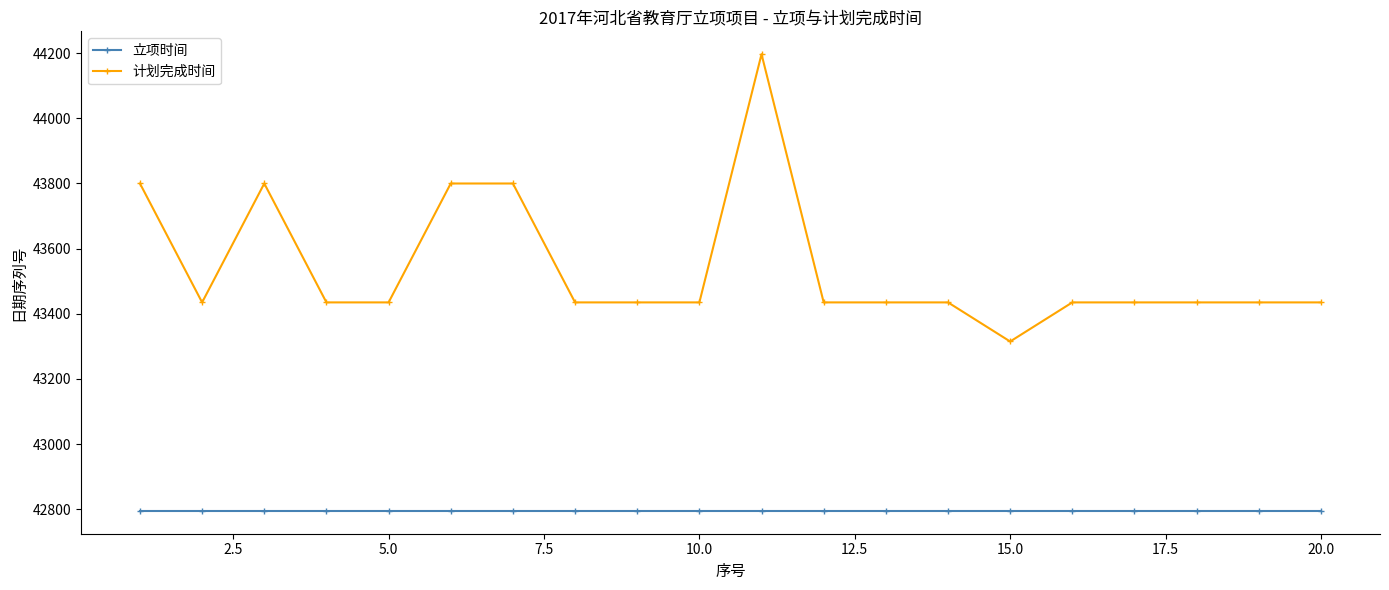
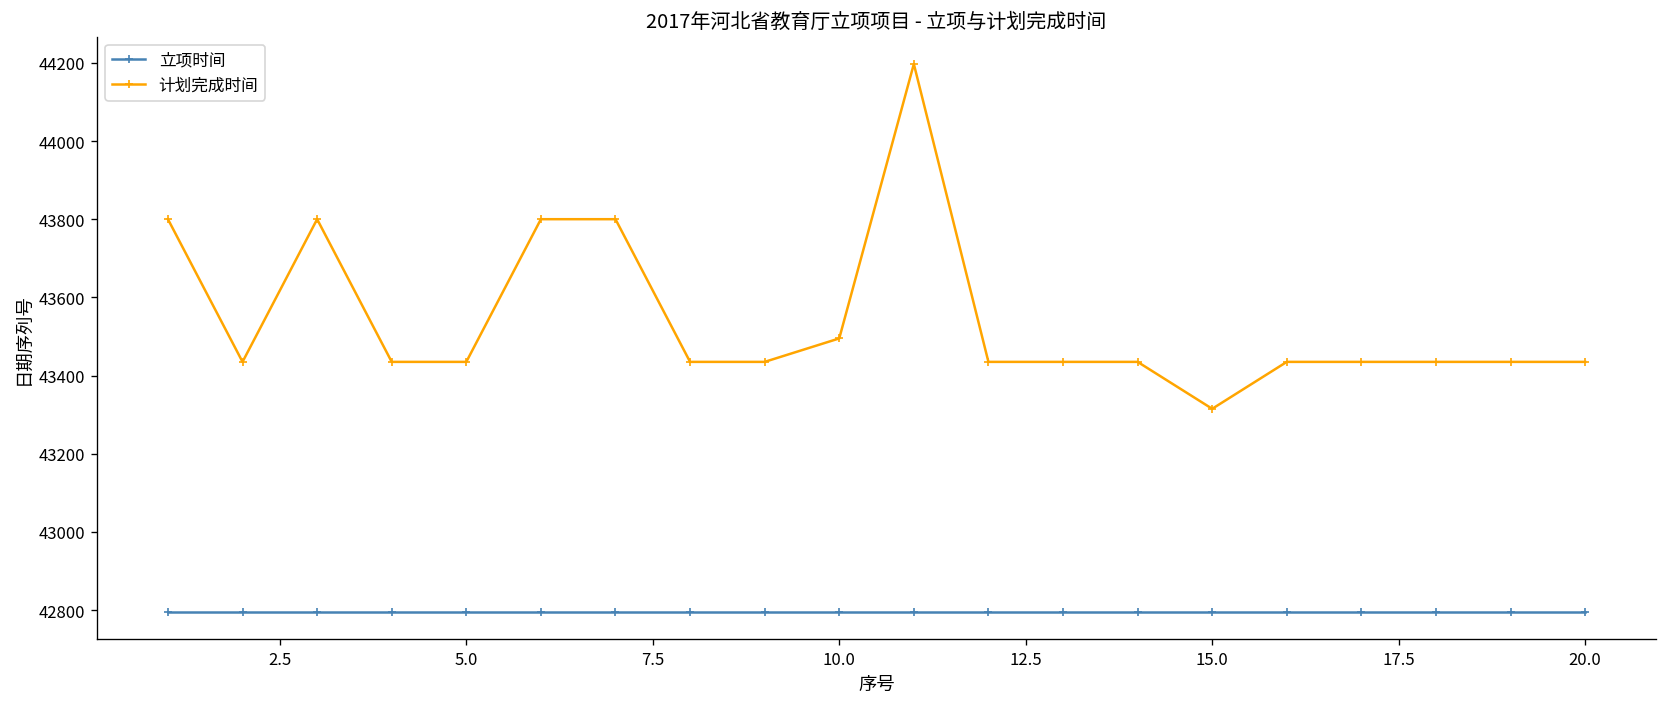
计划完成时间, 10.0: 43440 -> 43500
